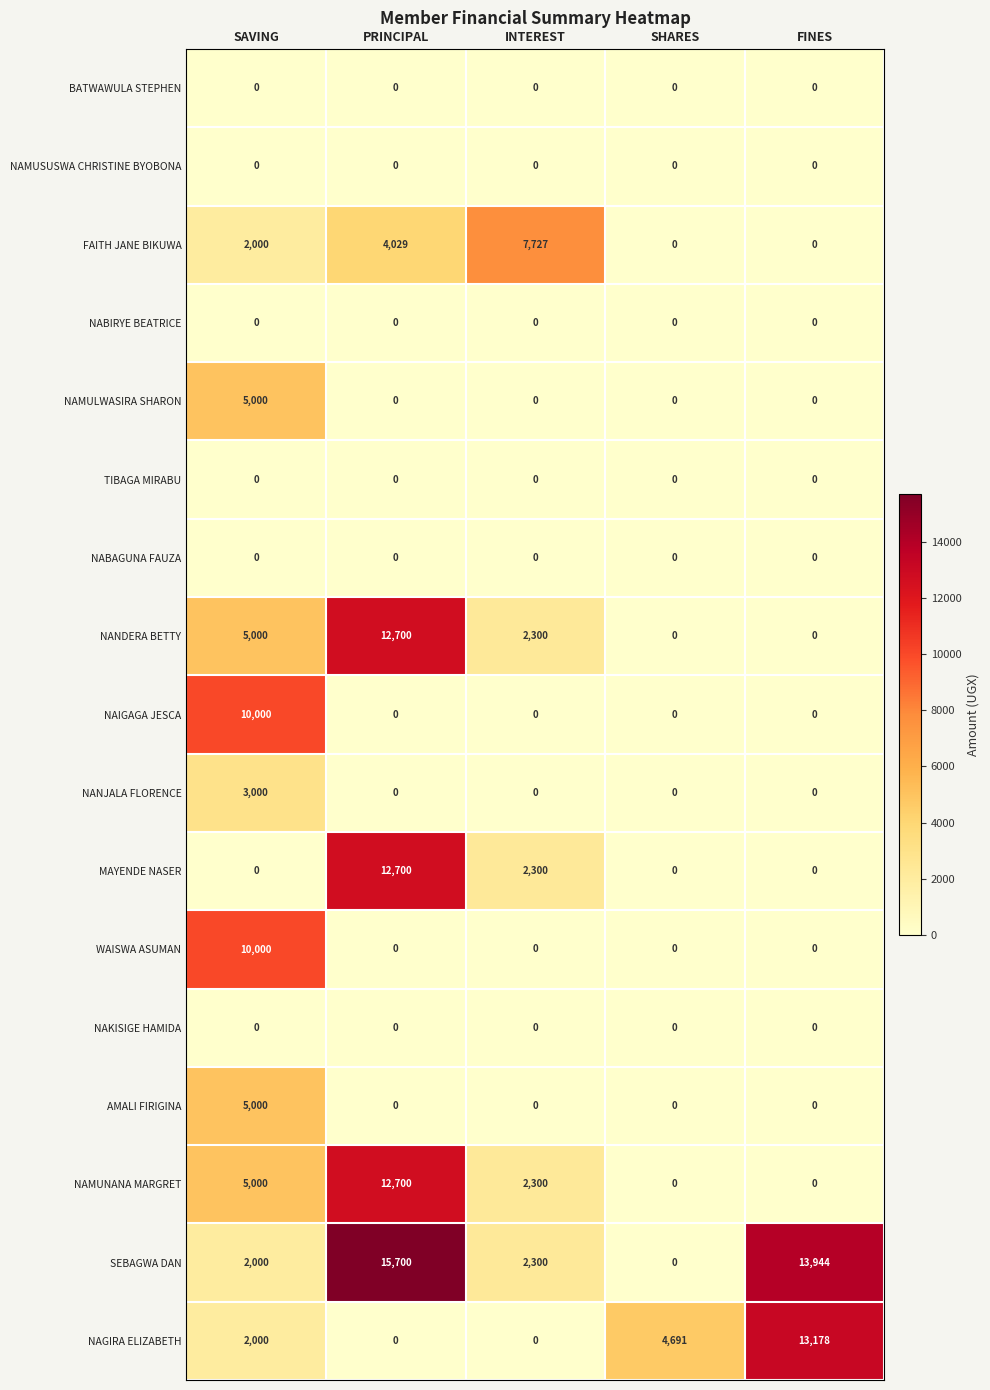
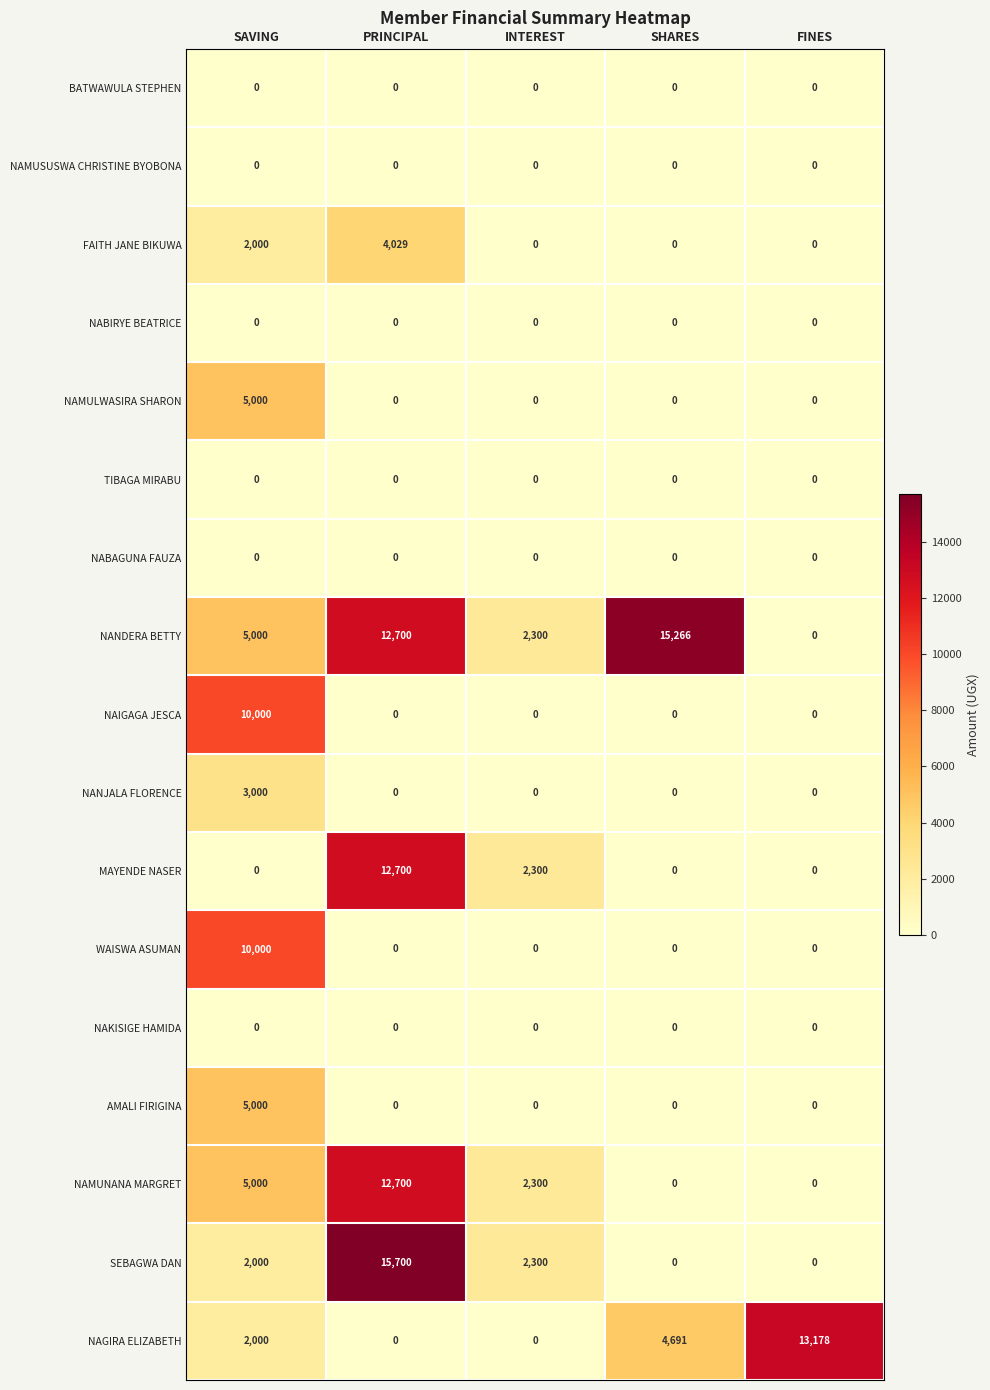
FAITH JANE BIKUWA, INTEREST: 7,727 -> 0
NANDERA BETTY, SHARES: 0 -> 15,266
SEBAGWA DAN, FINES: 13,944 -> 0
